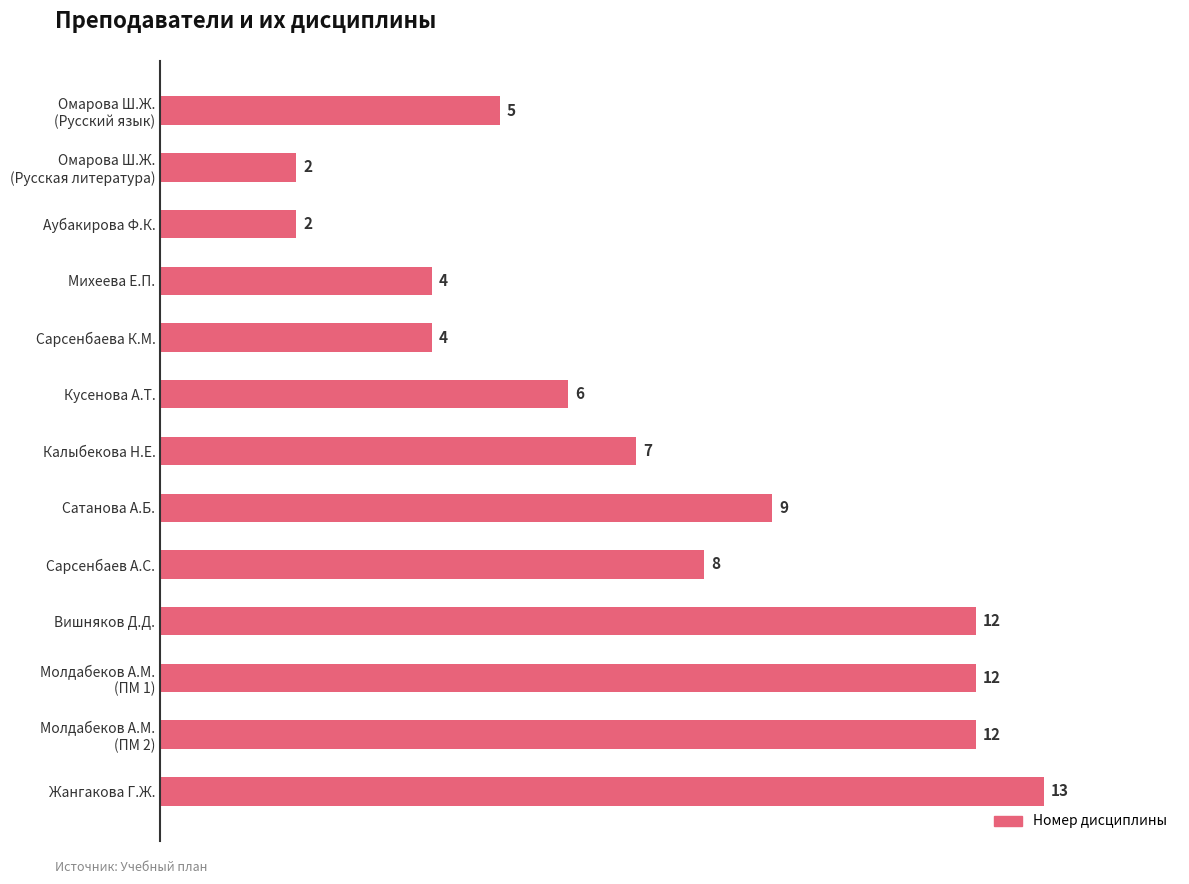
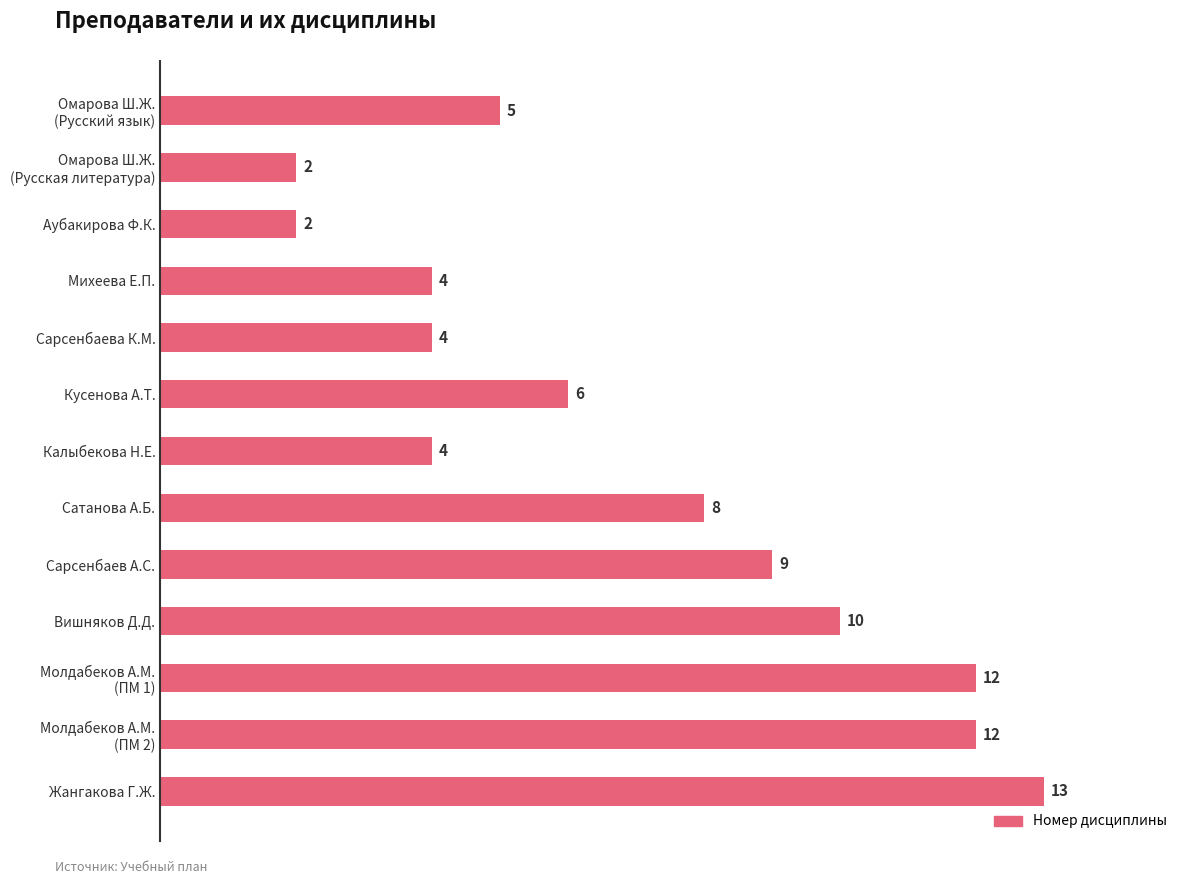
Калыбекова Н.Е.: 7 -> 4
Сатанова А.Б.: 9 -> 8
Сарсенбаев А.С.: 8 -> 9
Вишняков Д.Д.: 12 -> 10
